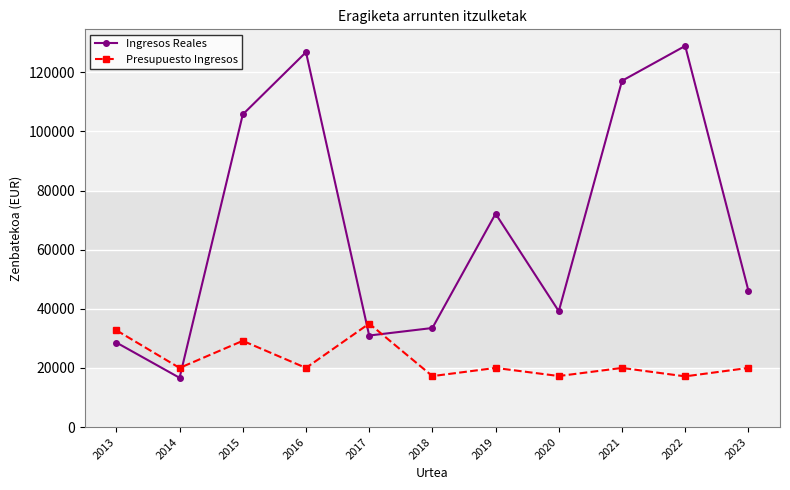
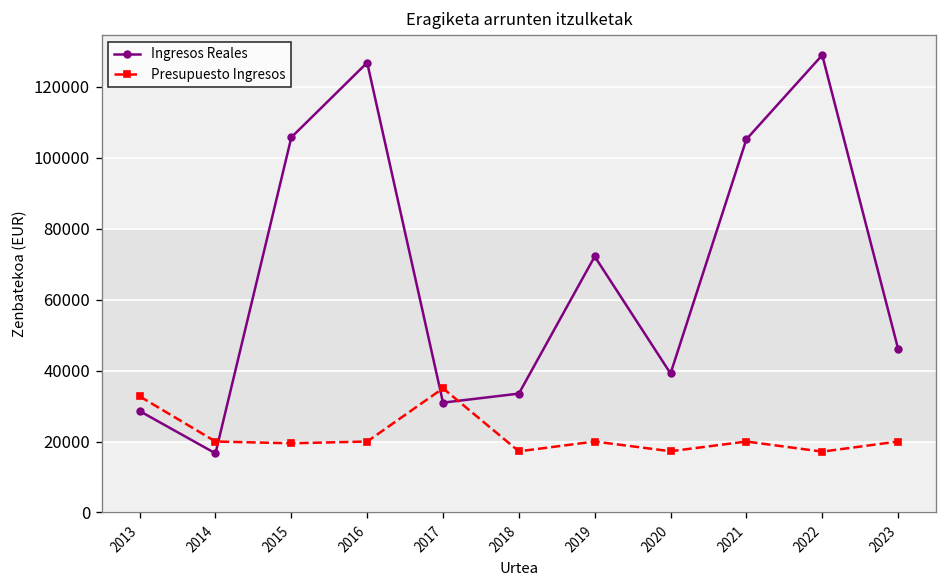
Presupuesto Ingresos, 2015: 29000 -> 20000
Ingresos Reales, 2021: 117000 -> 105000
